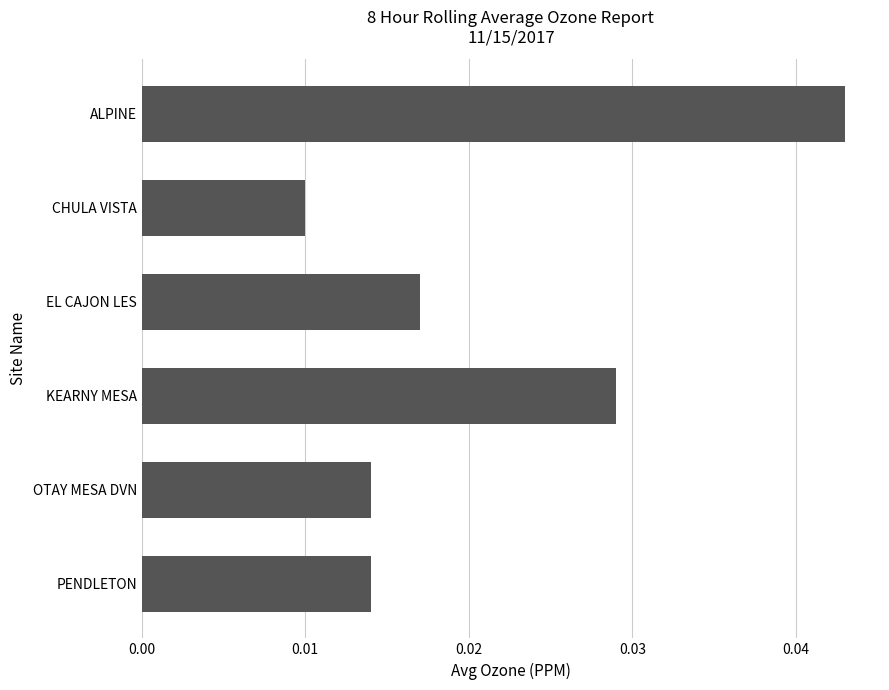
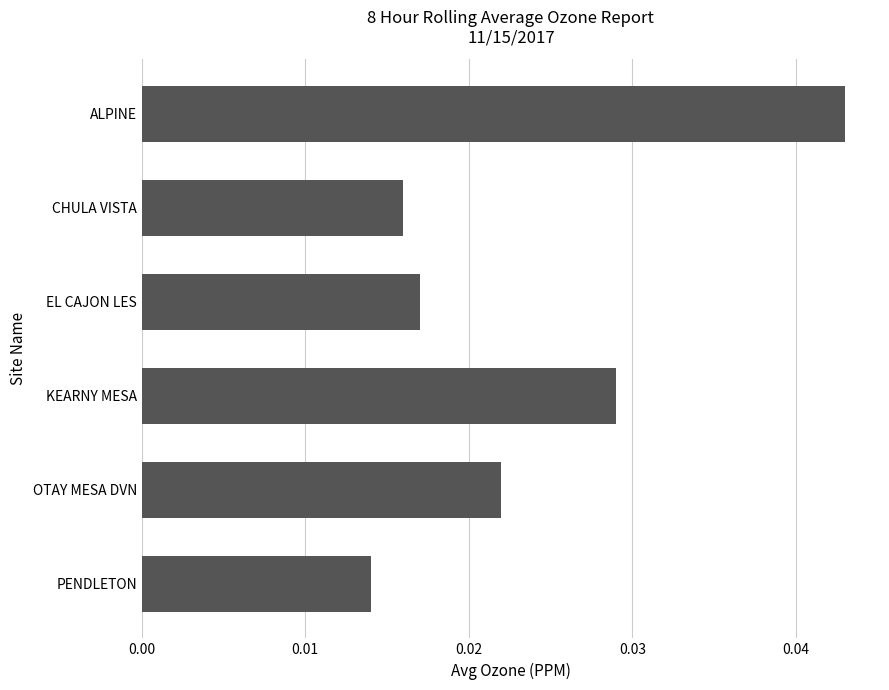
CHULA VISTA: 0.010 -> 0.016
OTAY MESA DVN: 0.014 -> 0.022
